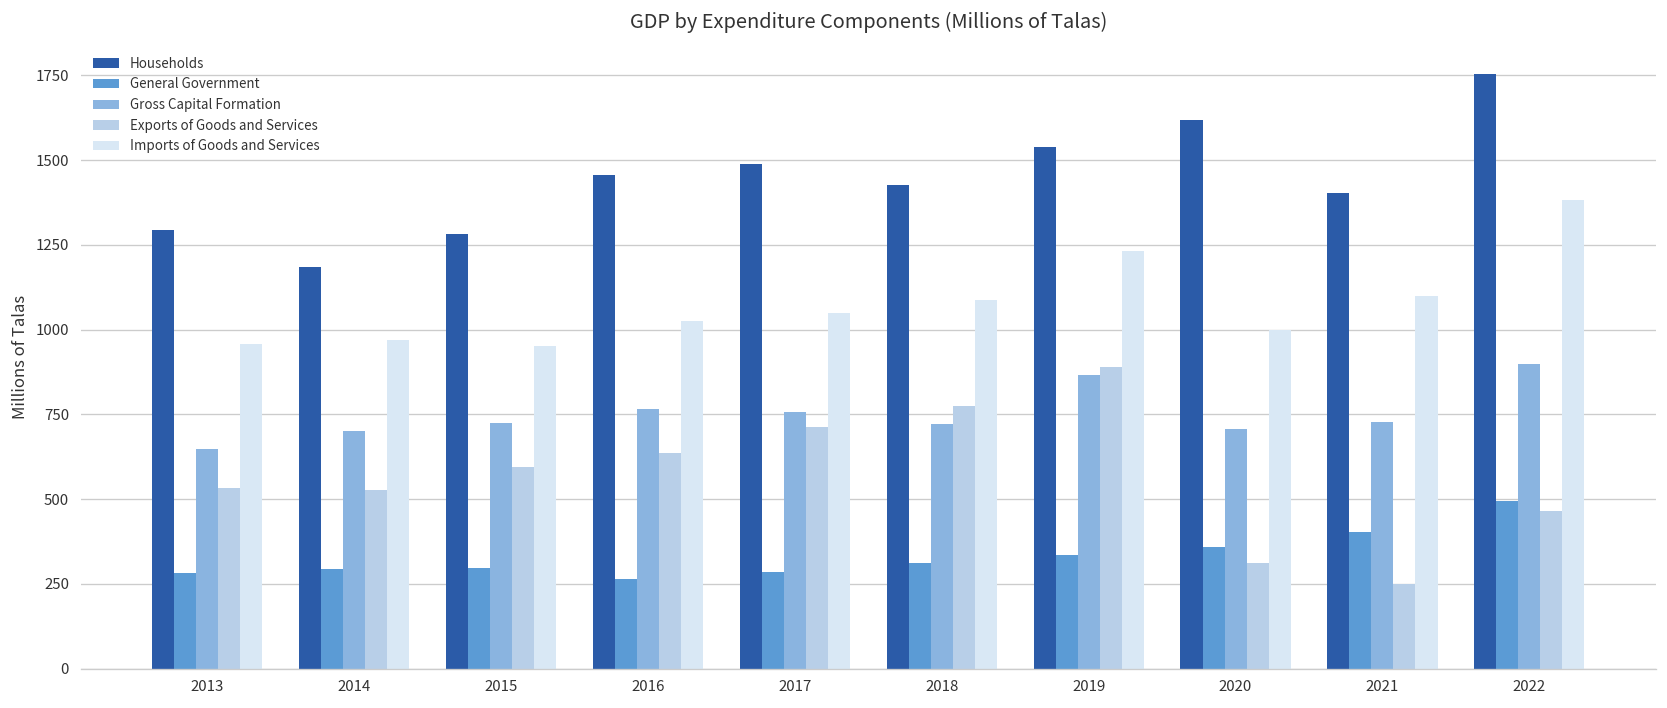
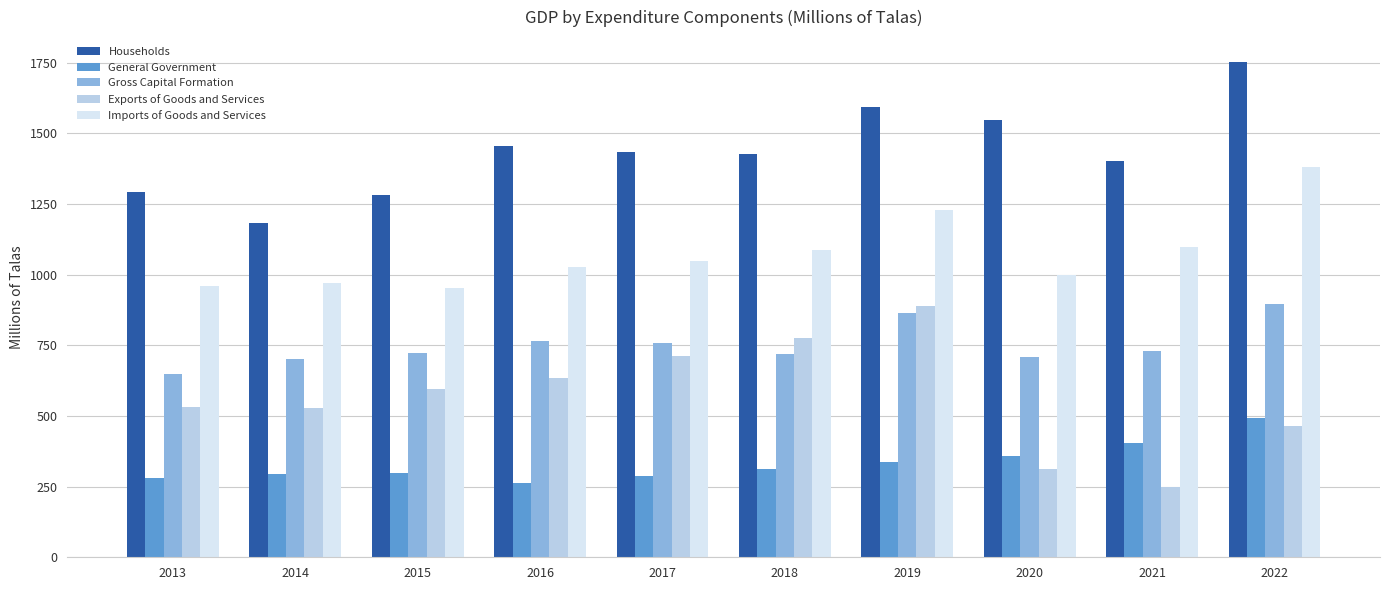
Households, 2017: 1490 -> 1430
Households, 2019: 1540 -> 1590
Households, 2020: 1620 -> 1550
